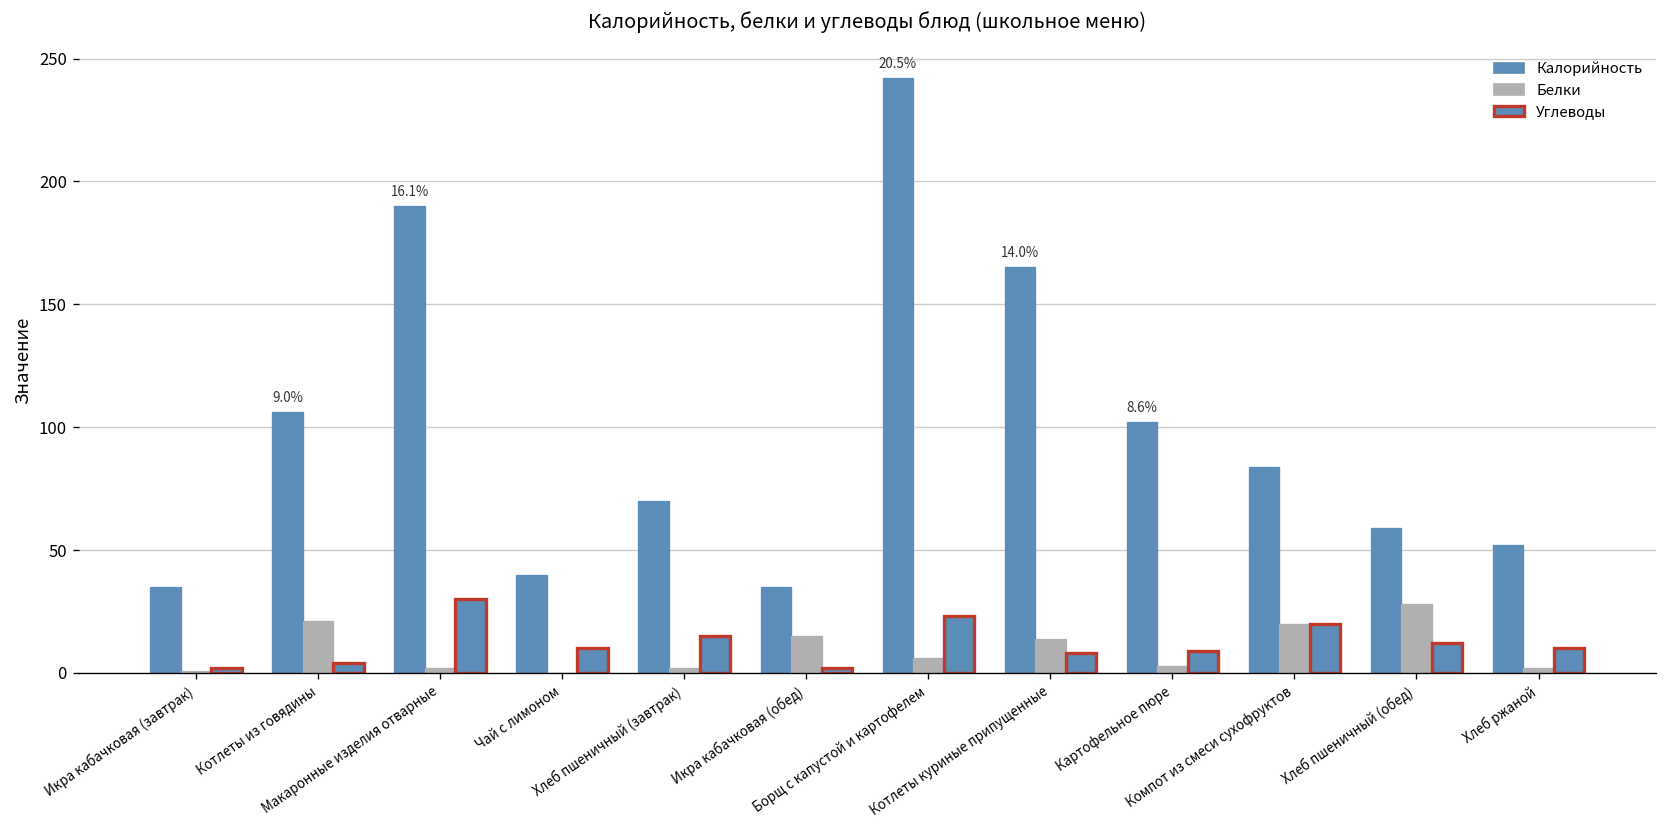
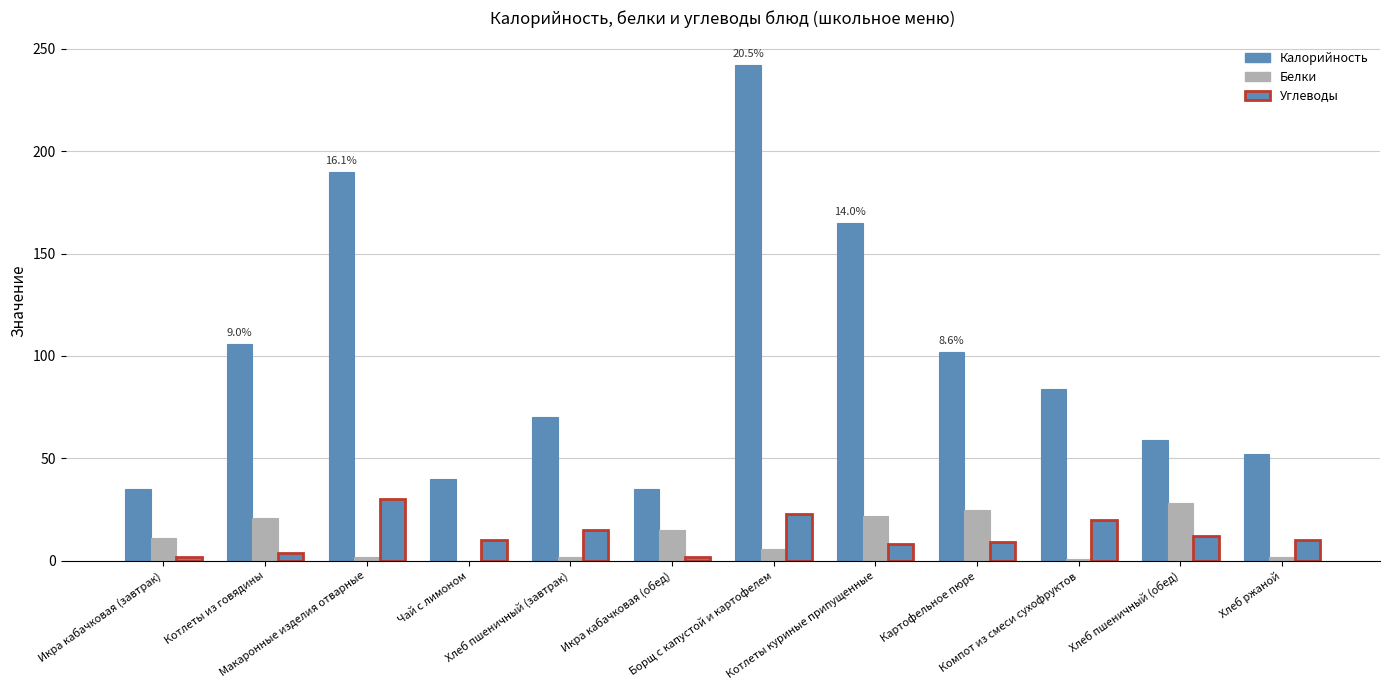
Белки, Икра кабачковая (завтрак): 1 -> 11
Белки, Котлеты куриные припущенные: 14 -> 22
Белки, Картофельное пюре: 3 -> 25
Белки, Компот из смеси сухофруктов: 20 -> 1
